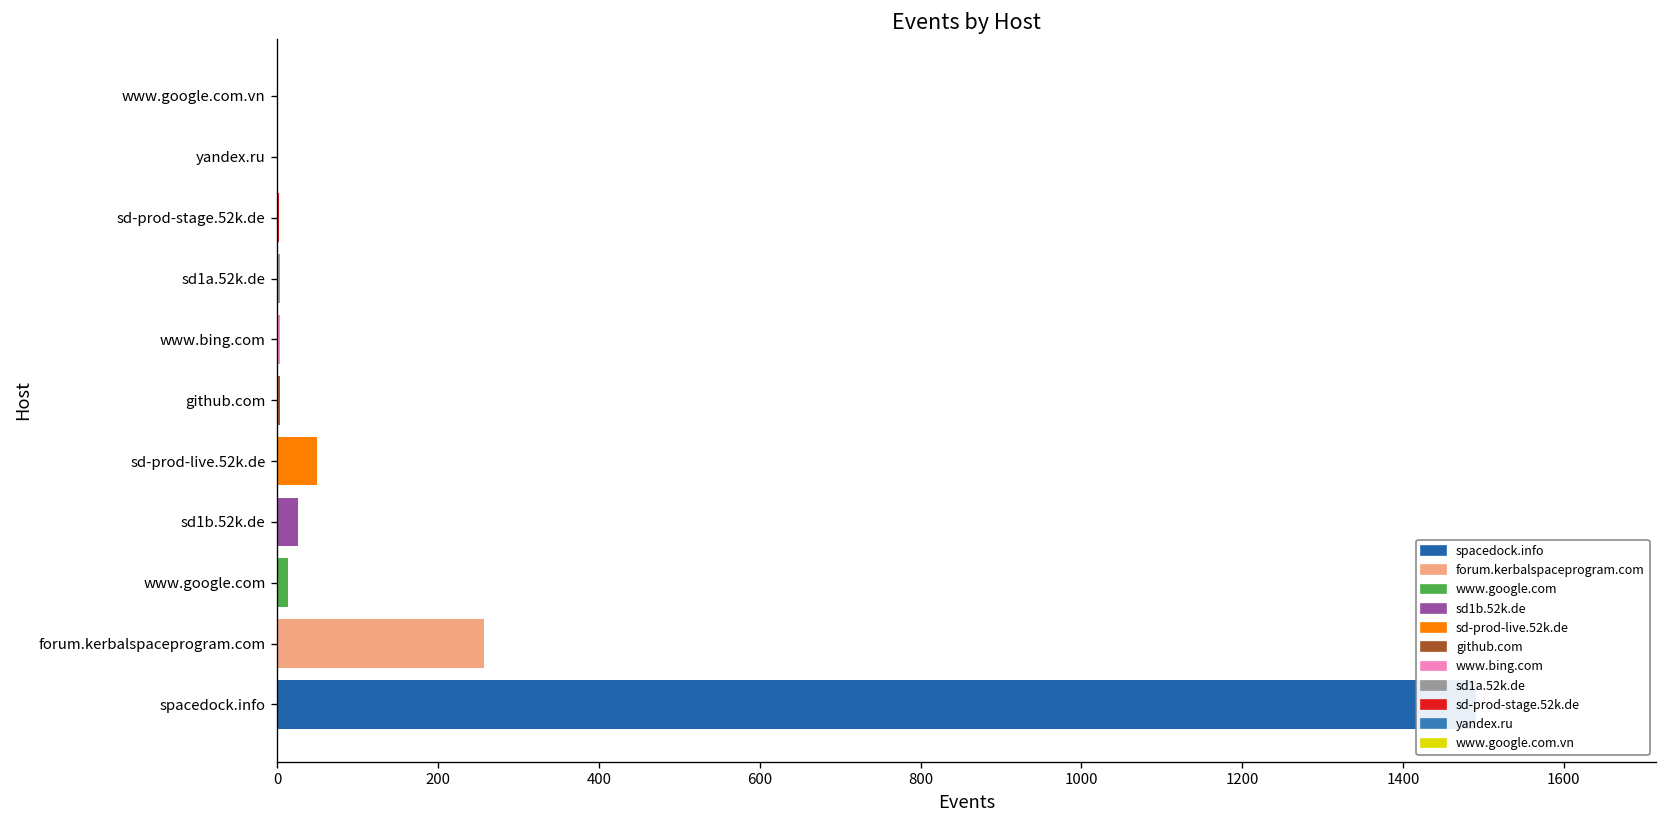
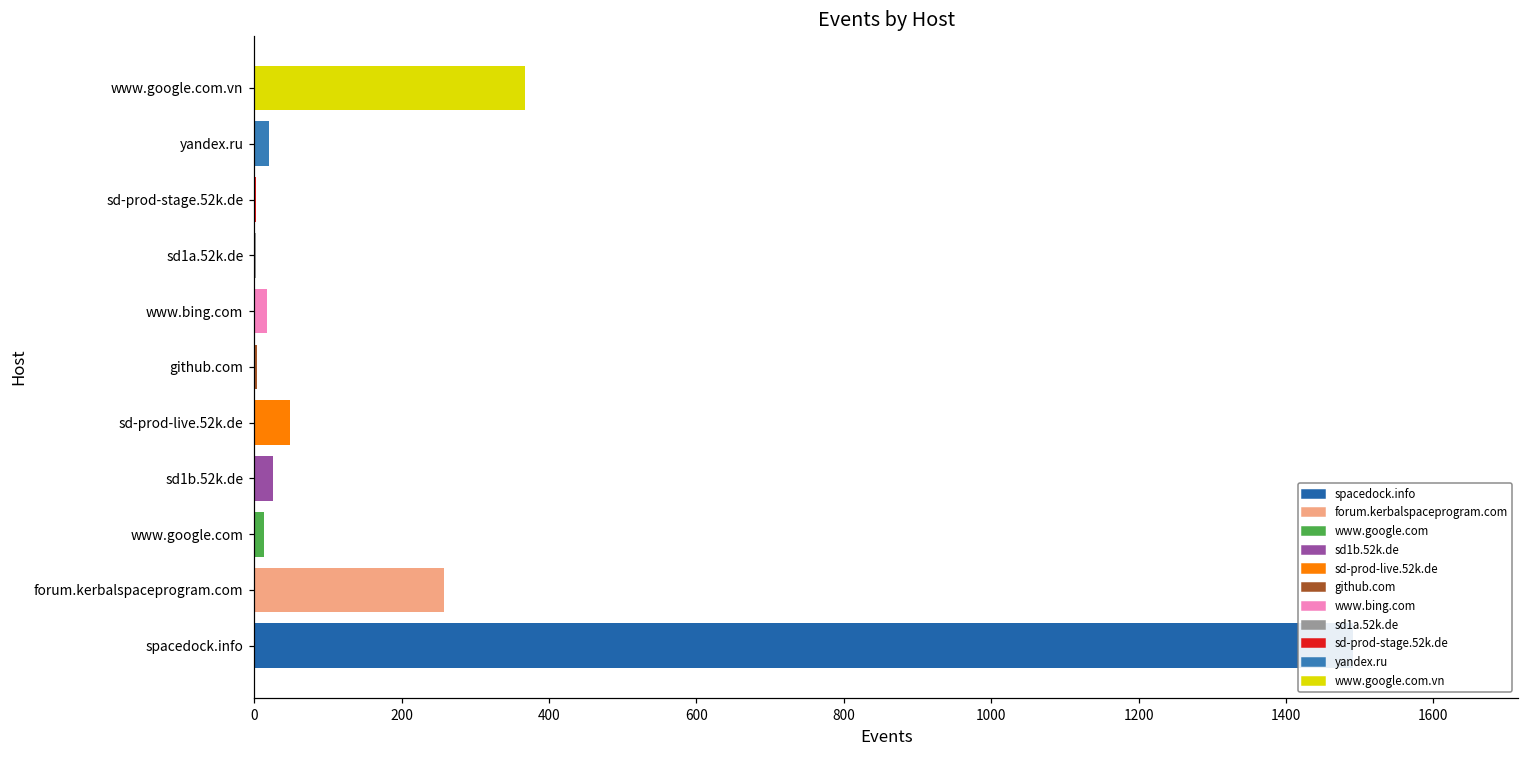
www.google.com.vn: 0 -> 370
yandex.ru: 0 -> 20
www.bing.com: 0 -> 20
